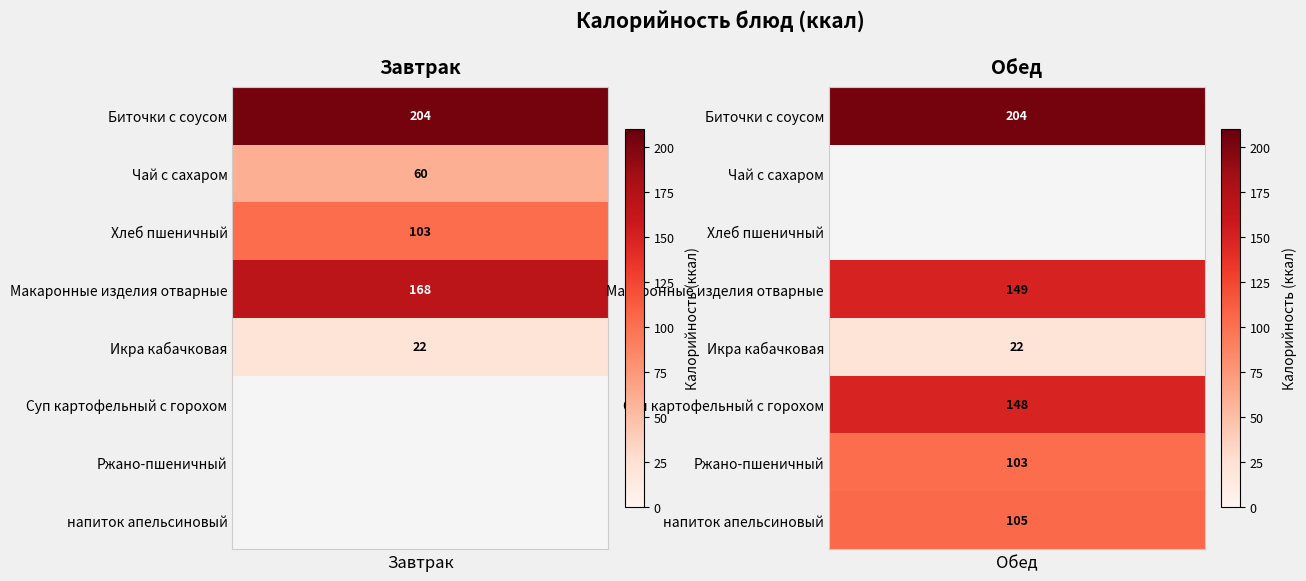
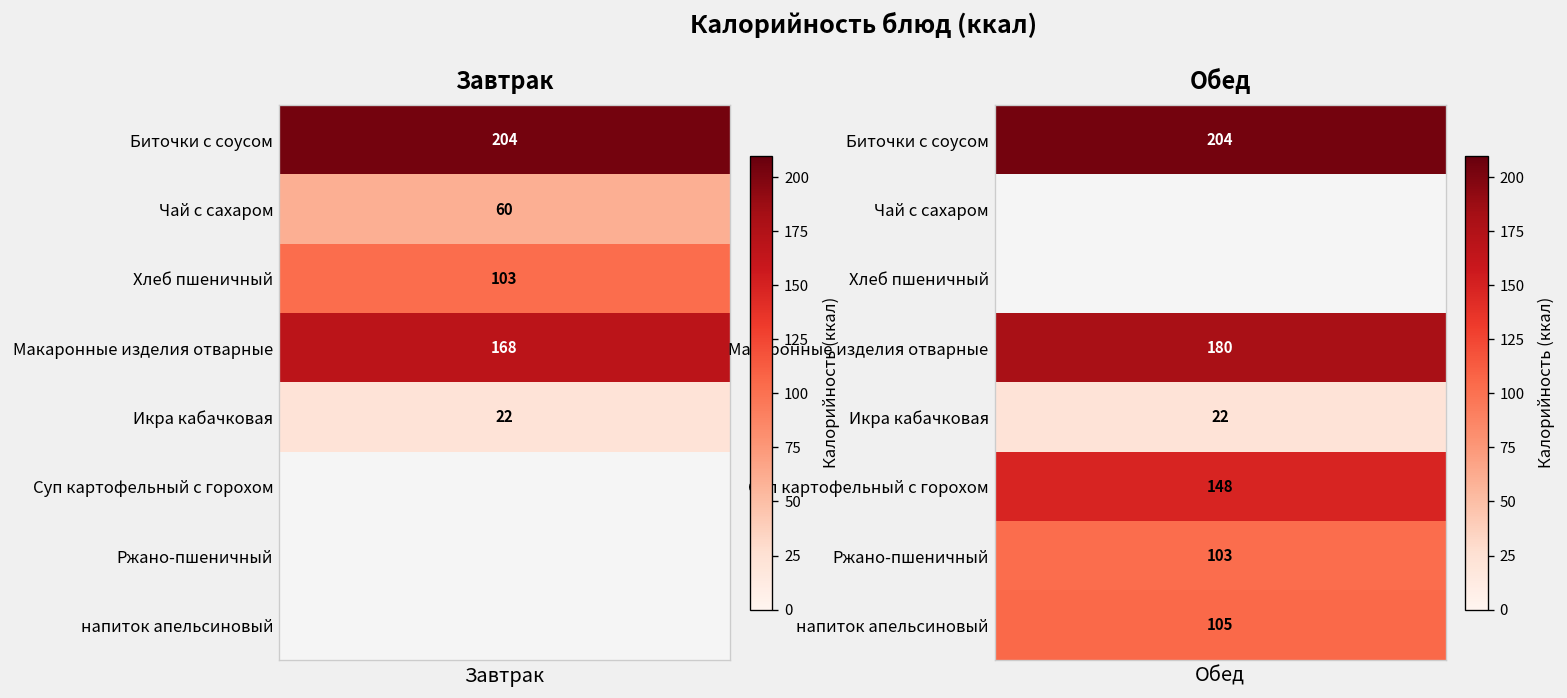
Обед, Макаронные изделия отварные, Обед: 149 -> 180
